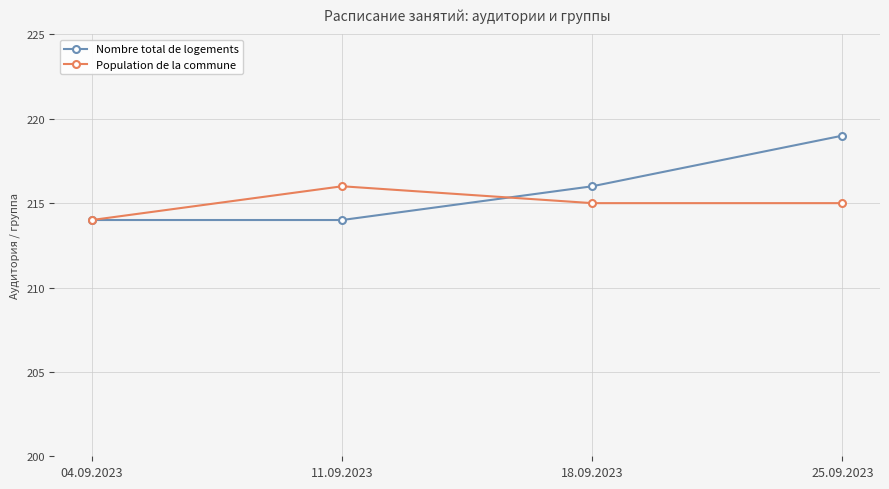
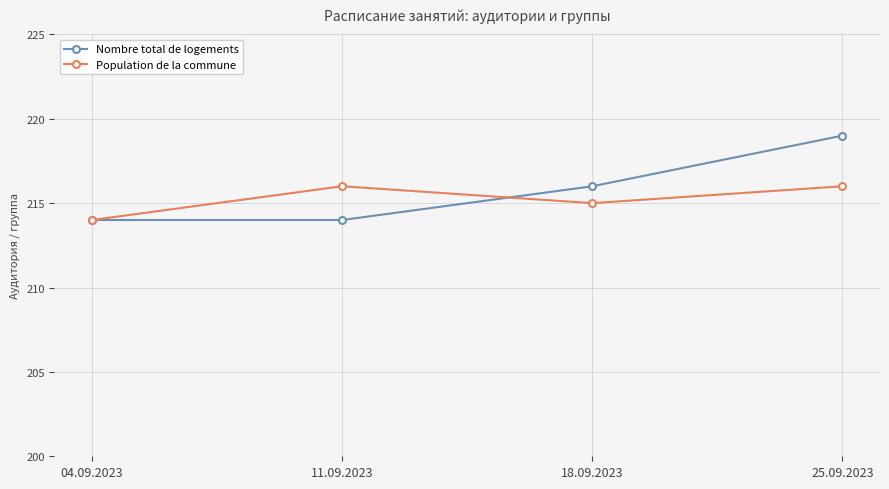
Population de la commune, 25.09.2023: 215 -> 216
